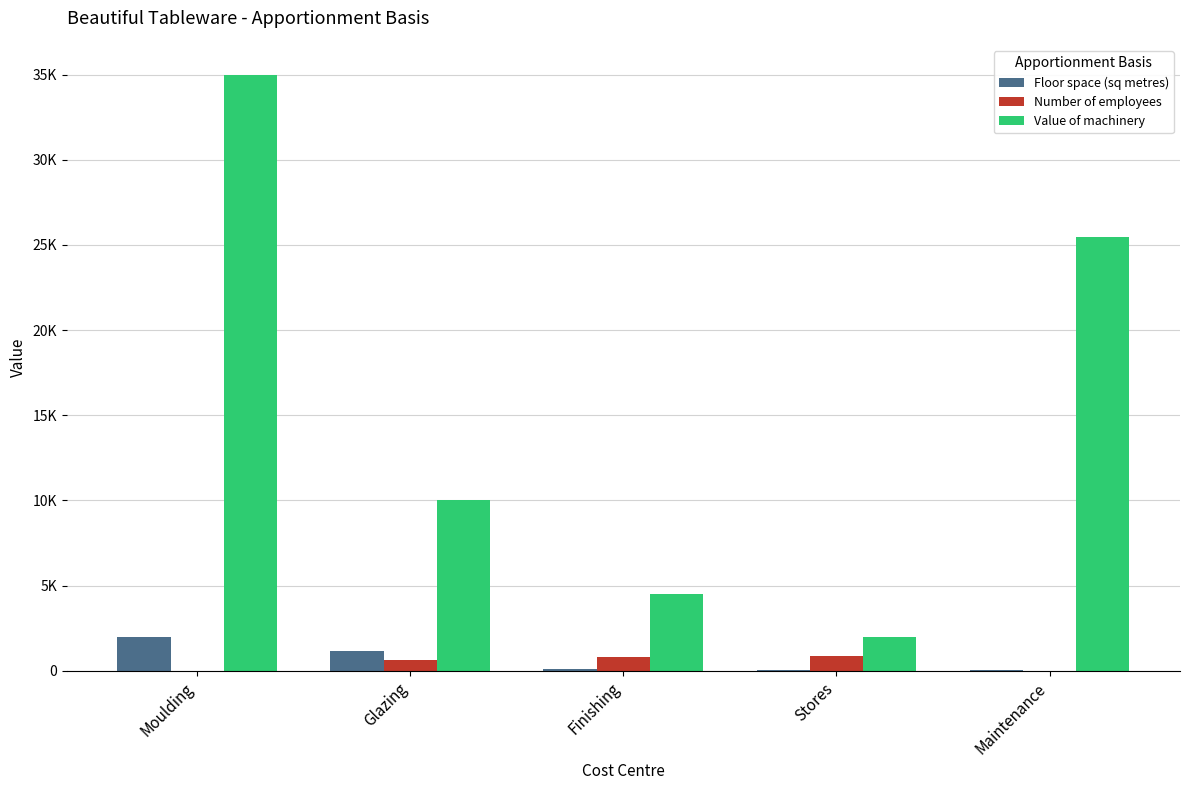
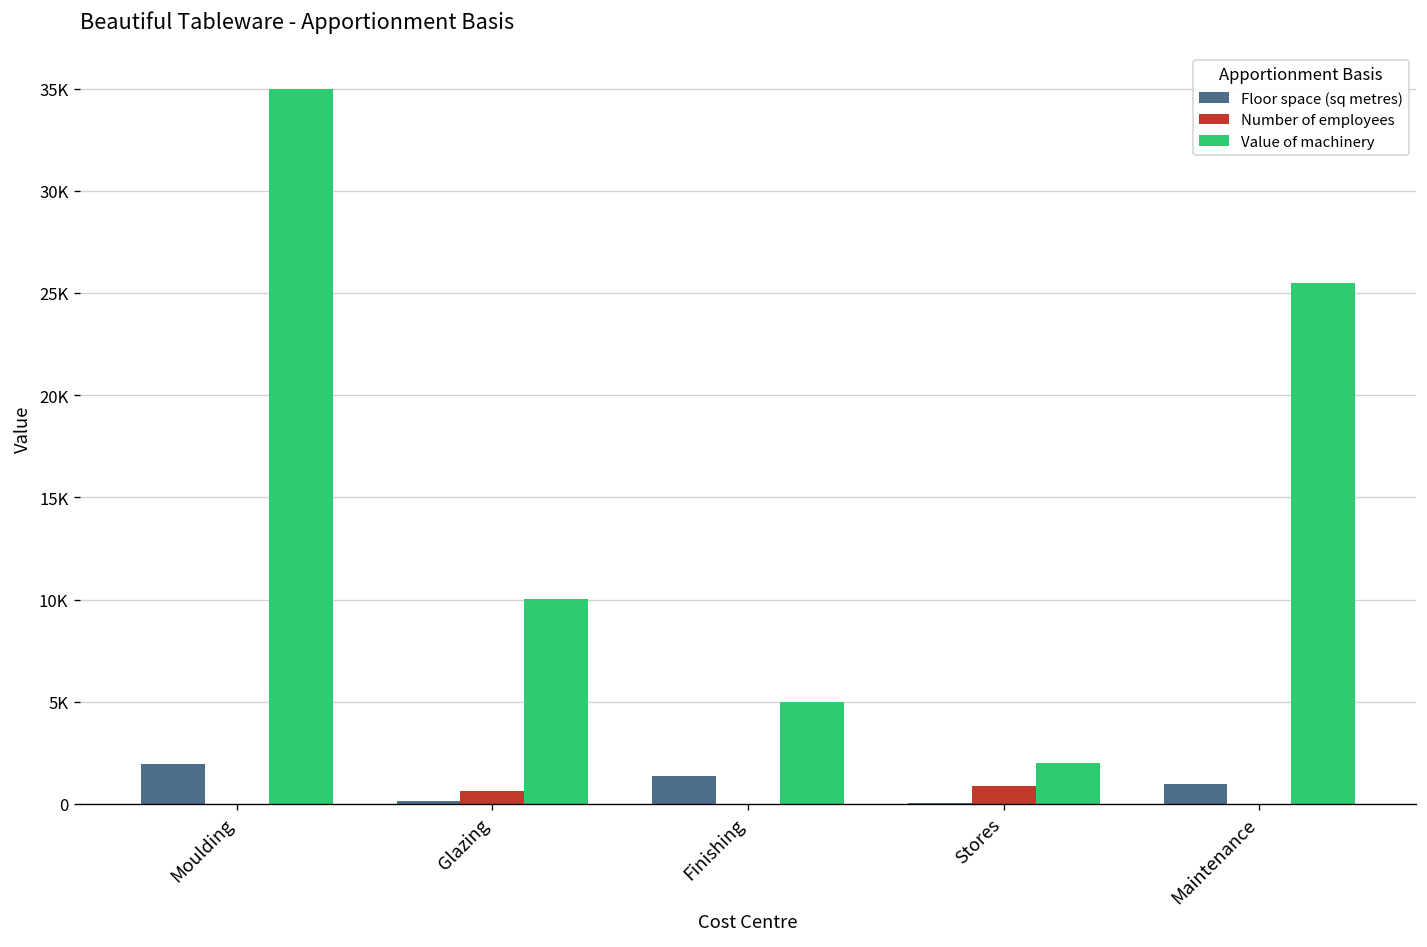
Floor space (sq metres), Glazing: 1200 -> 200
Floor space (sq metres), Finishing: 100 -> 1400
Number of employees, Finishing: 800 -> 0
Value of machinery, Finishing: 4500 -> 5000
Floor space (sq metres), Maintenance: 0 -> 1000
